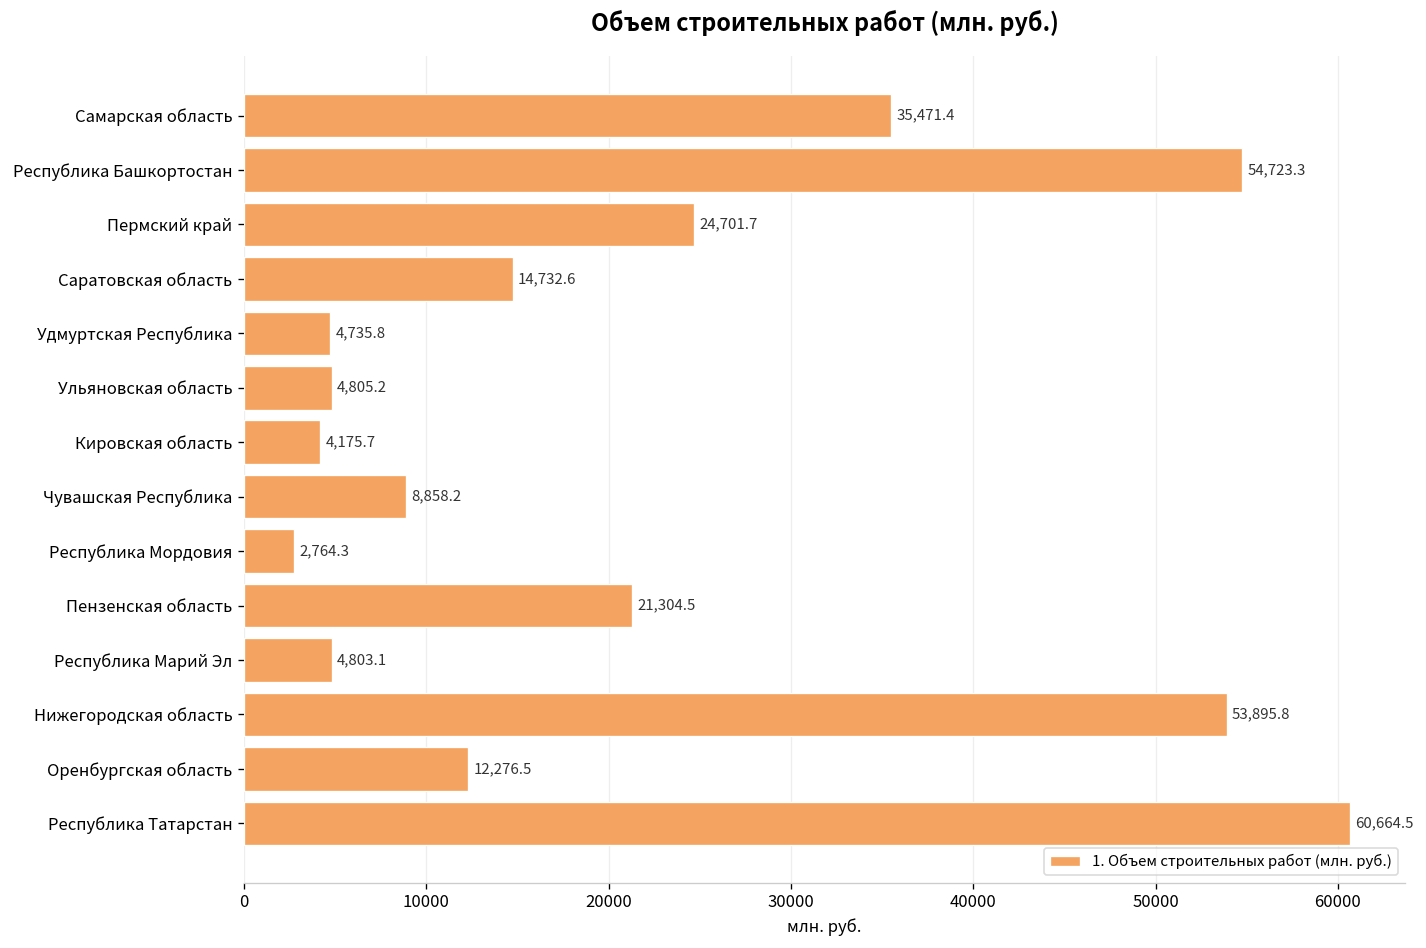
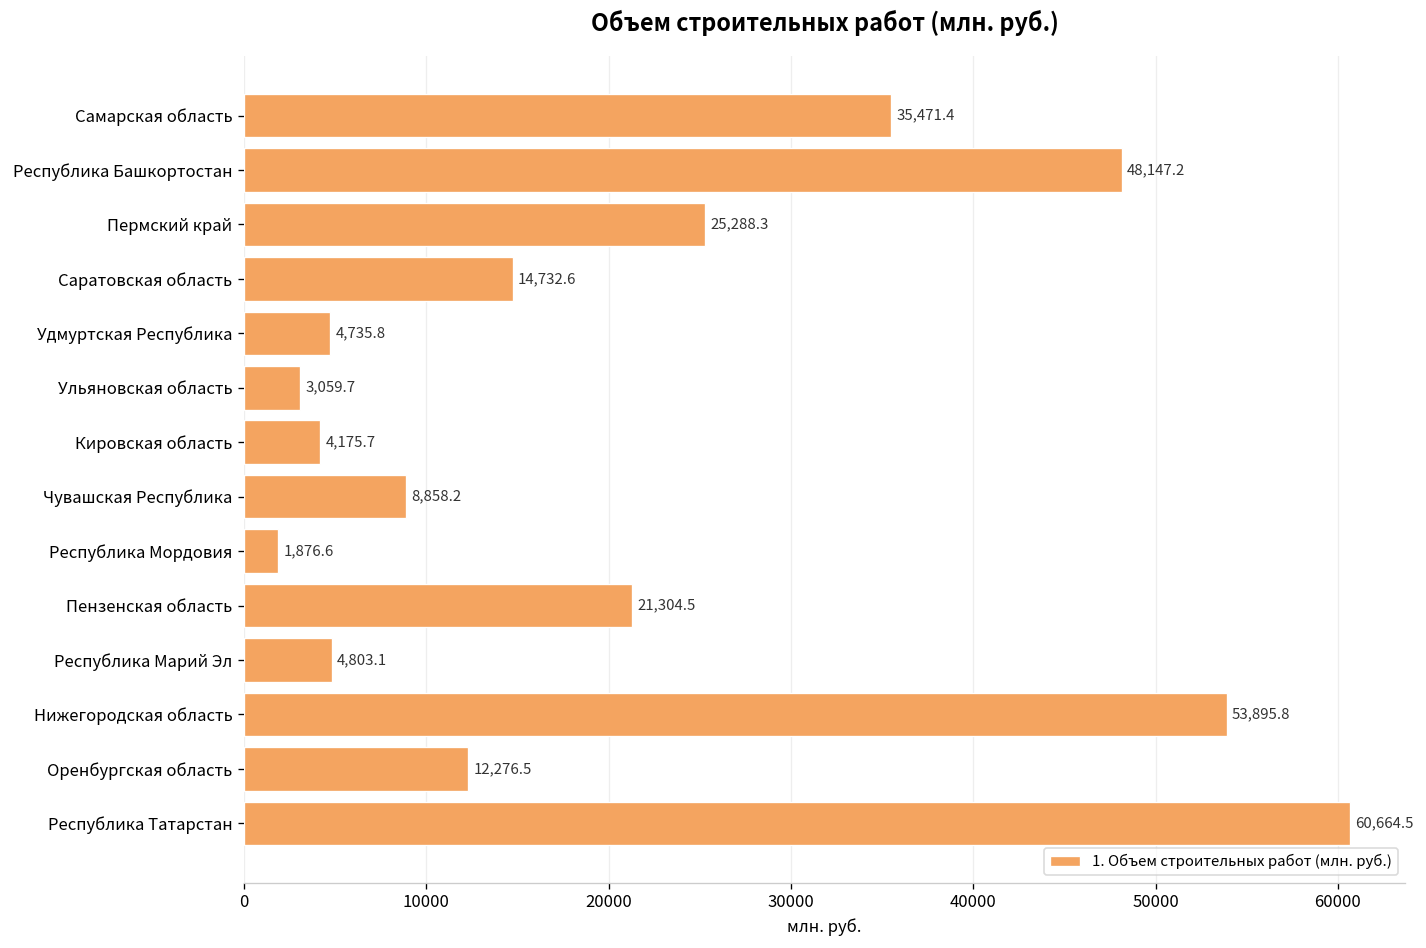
Республика Башкортостан: 54,723.3 -> 48,147.2
Пермский край: 24,701.7 -> 25,288.3
Ульяновская область: 4,805.2 -> 3,059.7
Республика Мордовия: 2,764.3 -> 1,876.6
